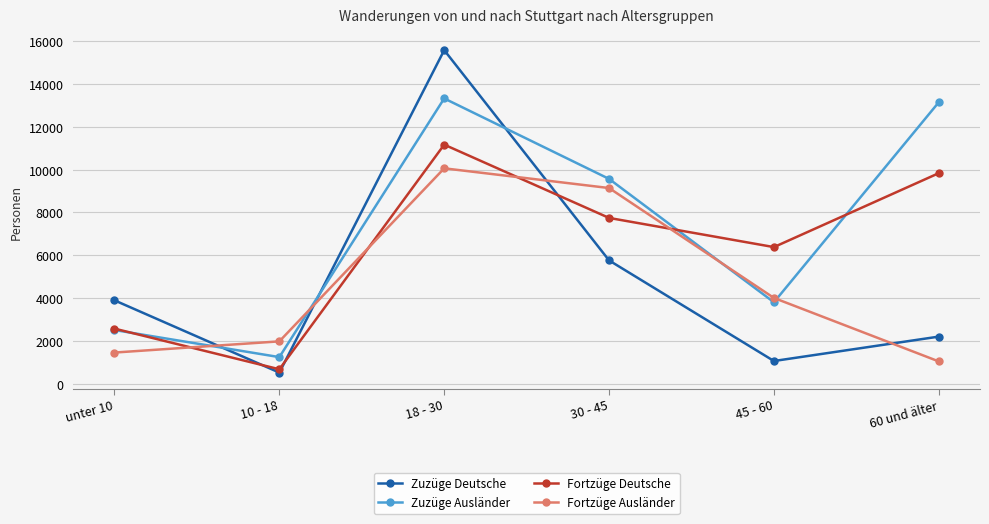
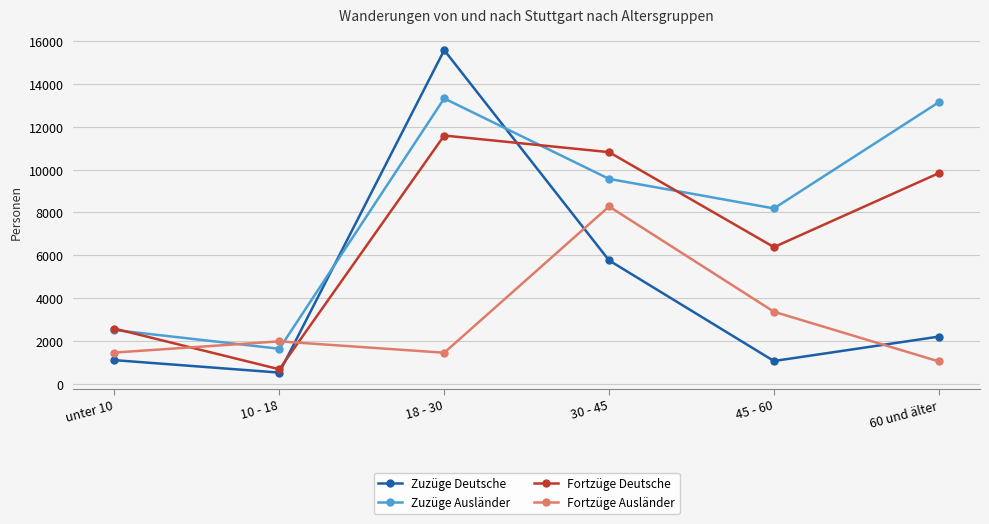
Zuzüge Deutsche, unter 10: 3900 -> 1100
Zuzüge Ausländer, 10 - 18: 1200 -> 1600
Fortzüge Deutsche, 18 - 30: 11200 -> 11600
Fortzüge Ausländer, 18 - 30: 10100 -> 1400
Fortzüge Deutsche, 30 - 45: 7700 -> 10800
Fortzüge Ausländer, 30 - 45: 9100 -> 8300
Zuzüge Ausländer, 45 - 60: 3800 -> 8200
Fortzüge Ausländer, 45 - 60: 4000 -> 3400
